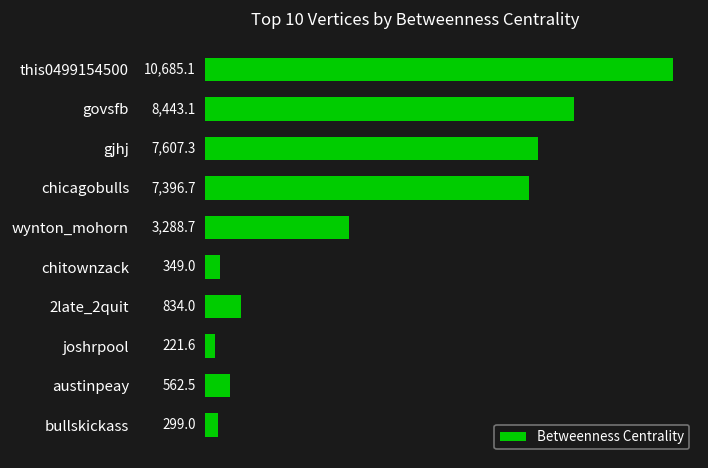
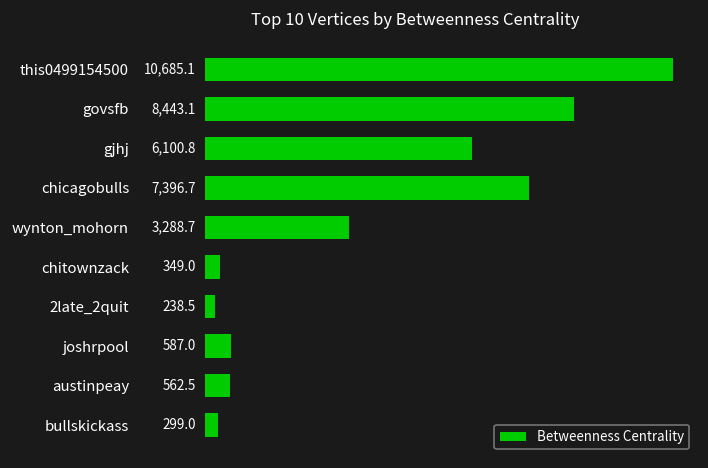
gjhj: 7,607.3 -> 6,100.8
2late_2quit: 834.0 -> 238.5
joshrpool: 221.6 -> 587.0
